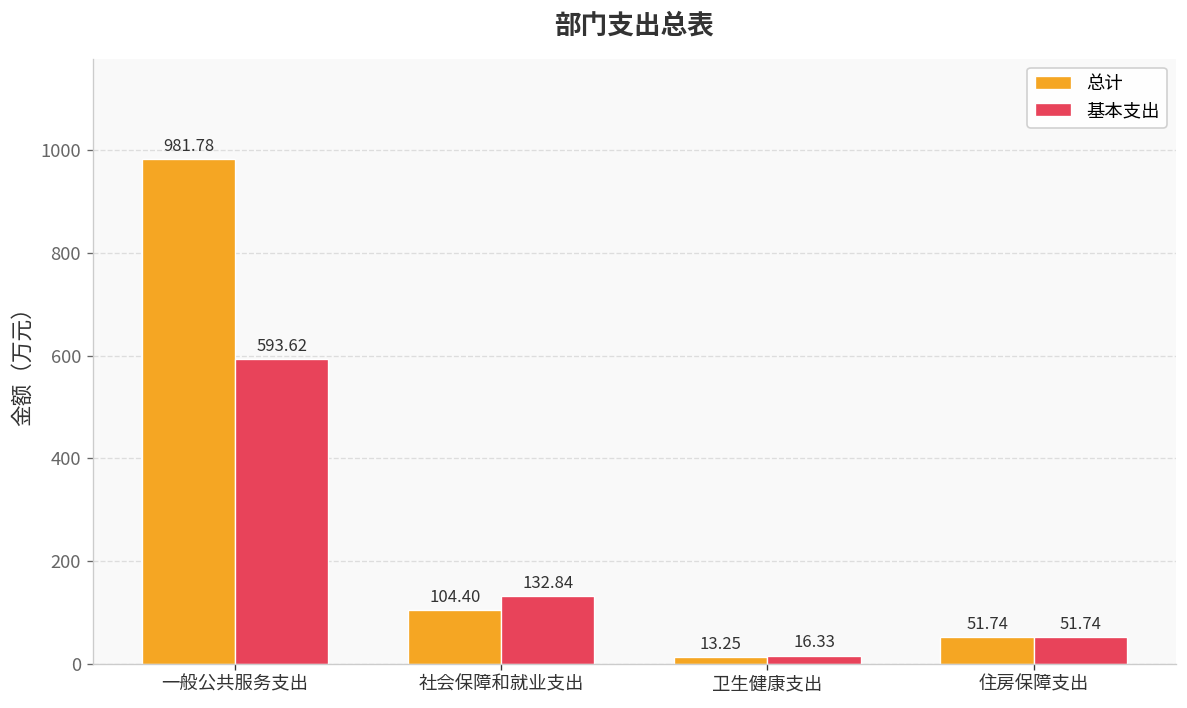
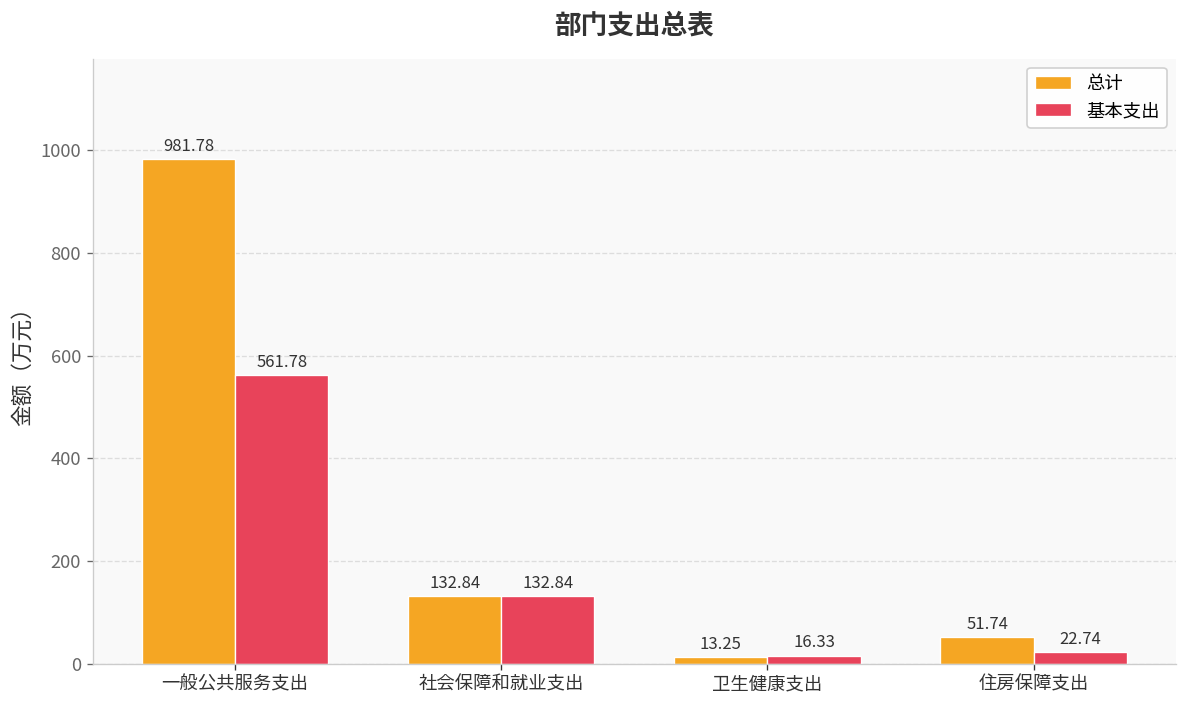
基本支出, 一般公共服务支出: 593.62 -> 561.78
总计, 社会保障和就业支出: 104.40 -> 132.84
基本支出, 住房保障支出: 51.74 -> 22.74
